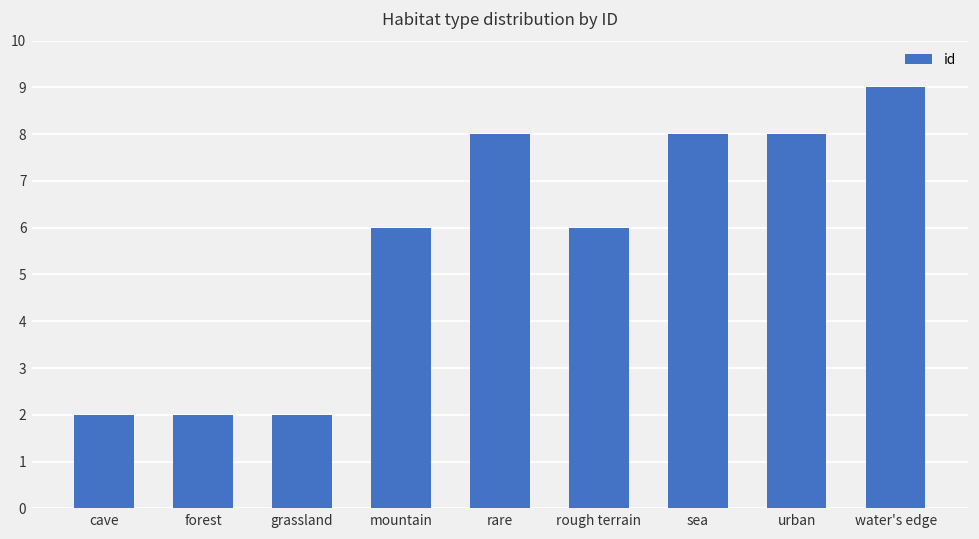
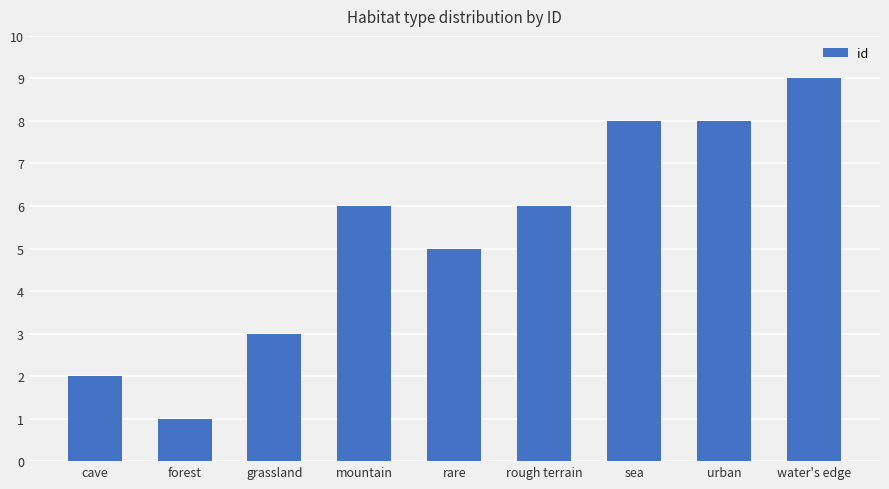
forest: 2 -> 1
grassland: 2 -> 3
rare: 8 -> 5
